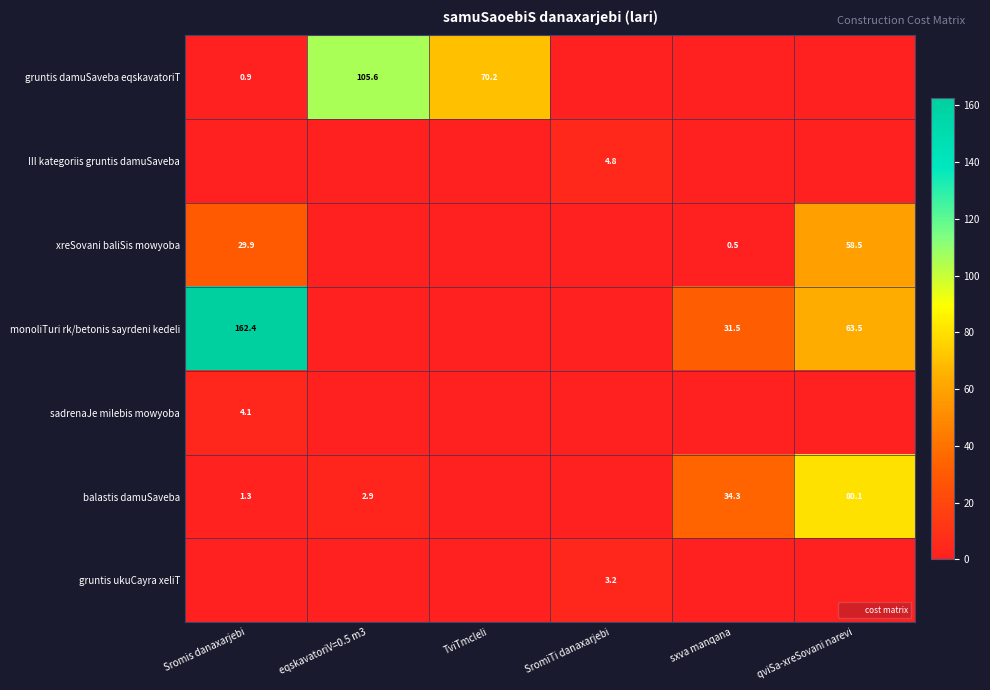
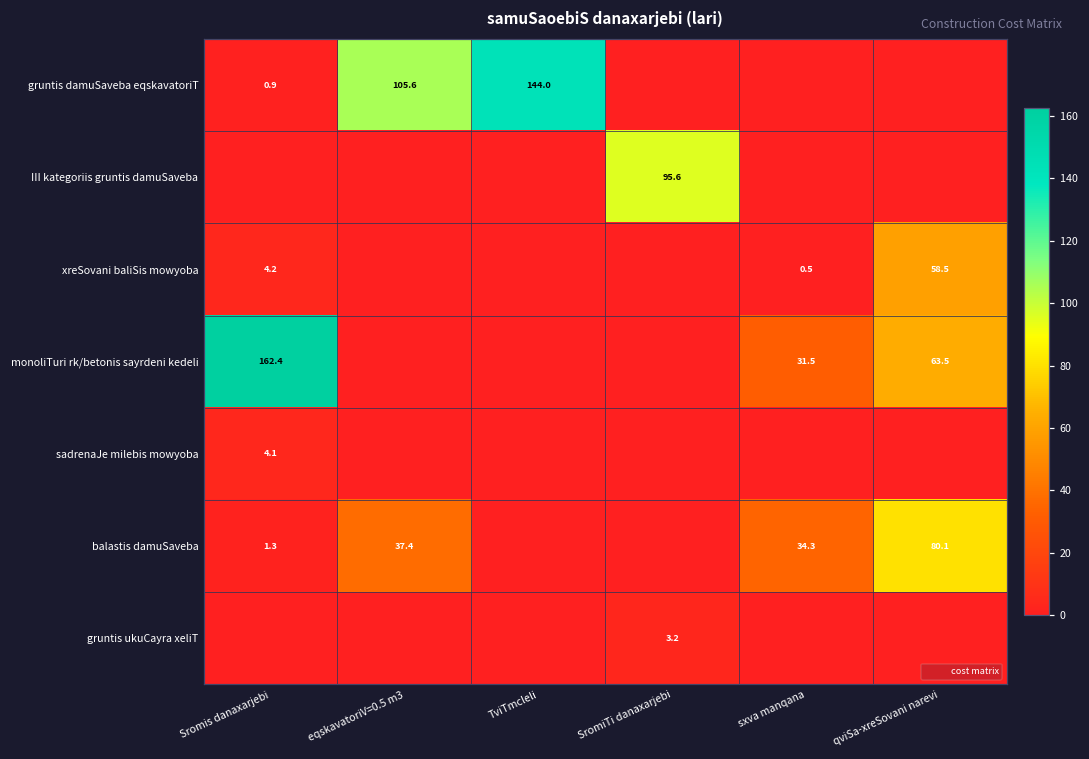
gruntis damuSaveba eqskavatoriT, TviTmcleli: 70.2 -> 144.0
III kategoriis gruntis damuSaveba, SromiTi danaxarjebi: 4.8 -> 95.6
xreSovani baliSis mowyoba, Sromis danaxarjebi: 29.9 -> 4.2
balastis damuSaveba, eqskavatoriV=0.5 m3: 2.9 -> 37.4
